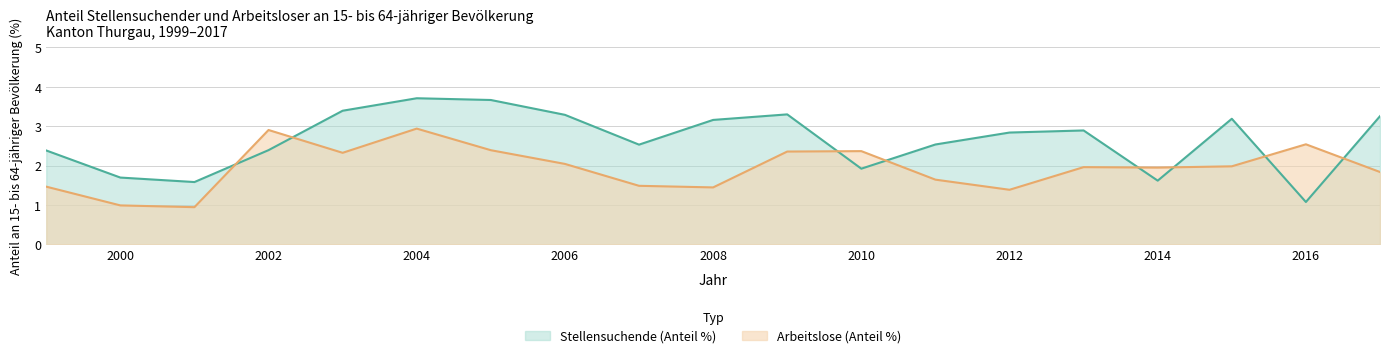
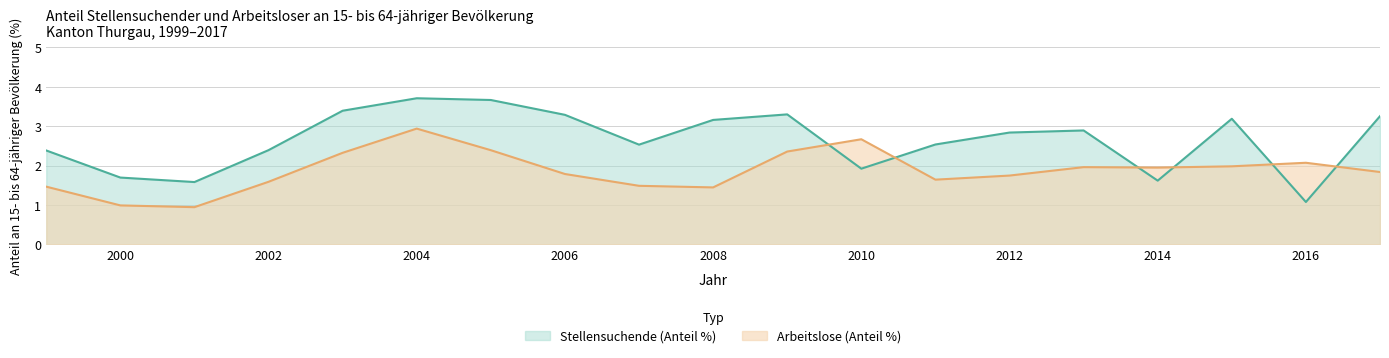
Arbeitslose (Anteil %), 2002: 2.9 -> 1.6
Arbeitslose (Anteil %), 2006: 2.0 -> 1.8
Arbeitslose (Anteil %), 2010: 2.4 -> 2.7
Arbeitslose (Anteil %), 2012: 1.4 -> 1.7
Arbeitslose (Anteil %), 2016: 2.5 -> 2.1
